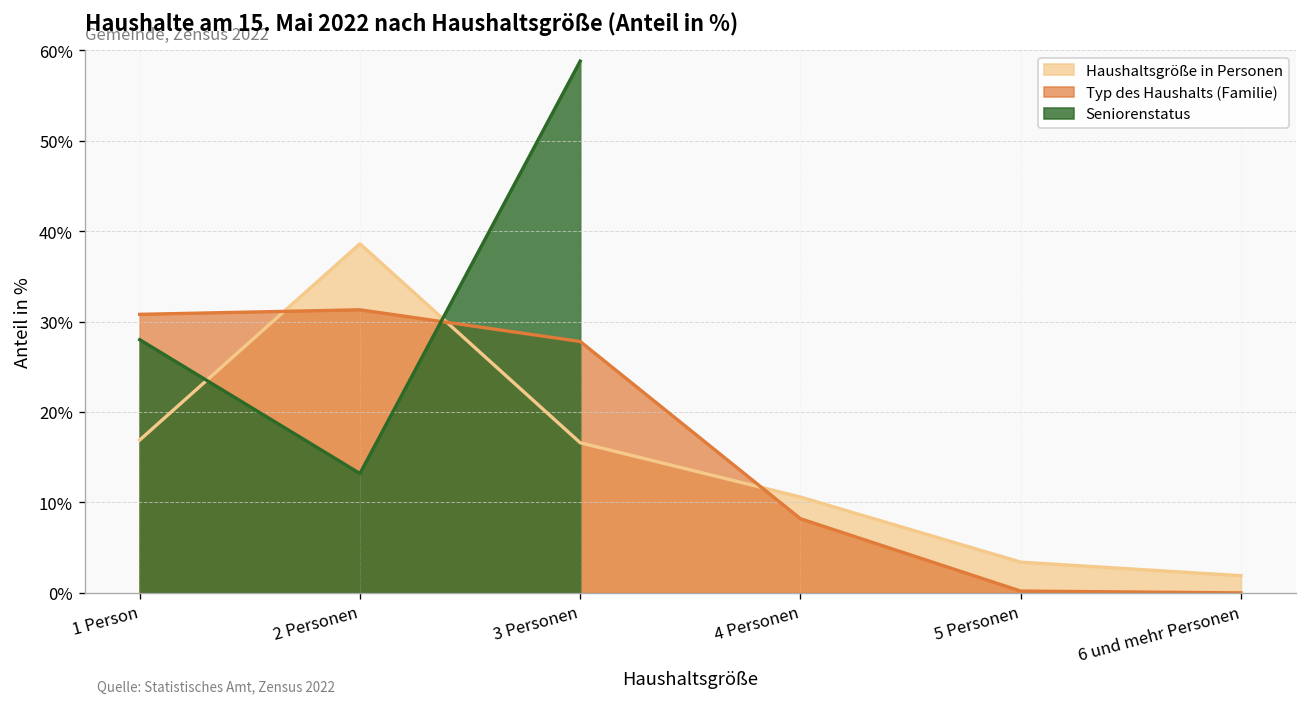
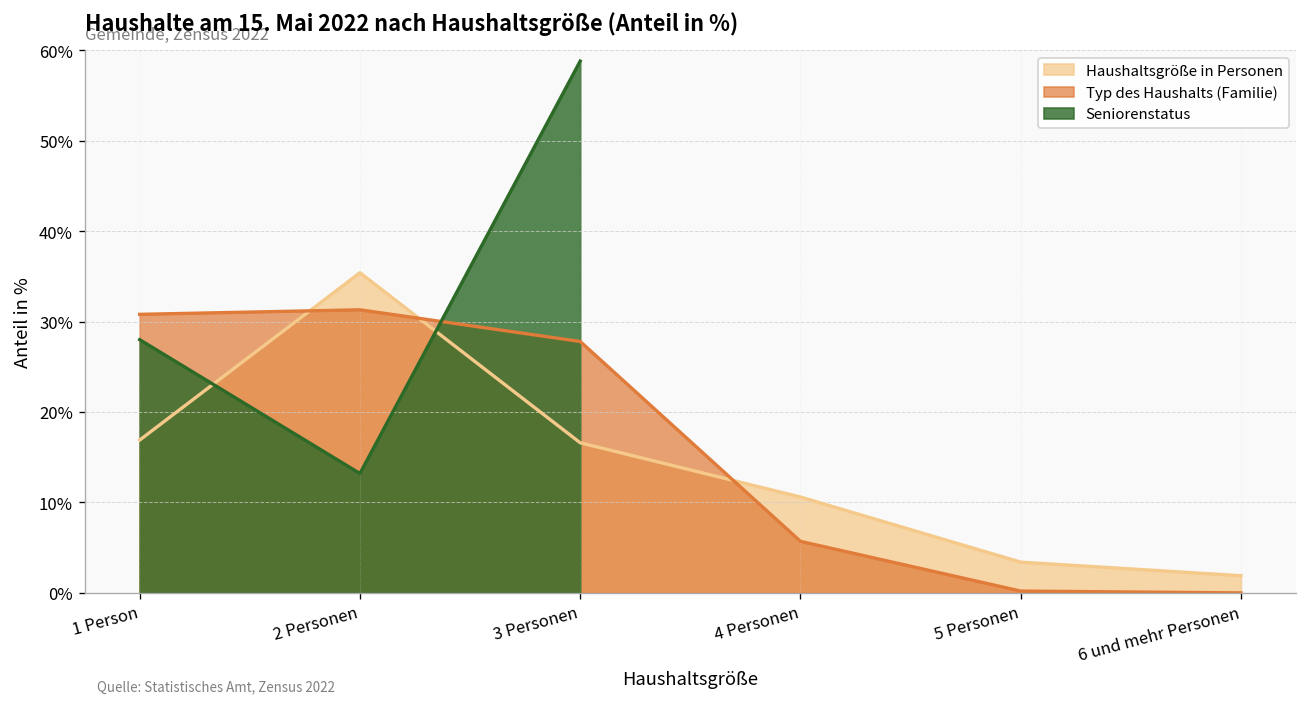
Haushaltsgröße in Personen, 2 Personen: 39% -> 35%
Typ des Haushalts (Familie), 4 Personen: 8% -> 6%
